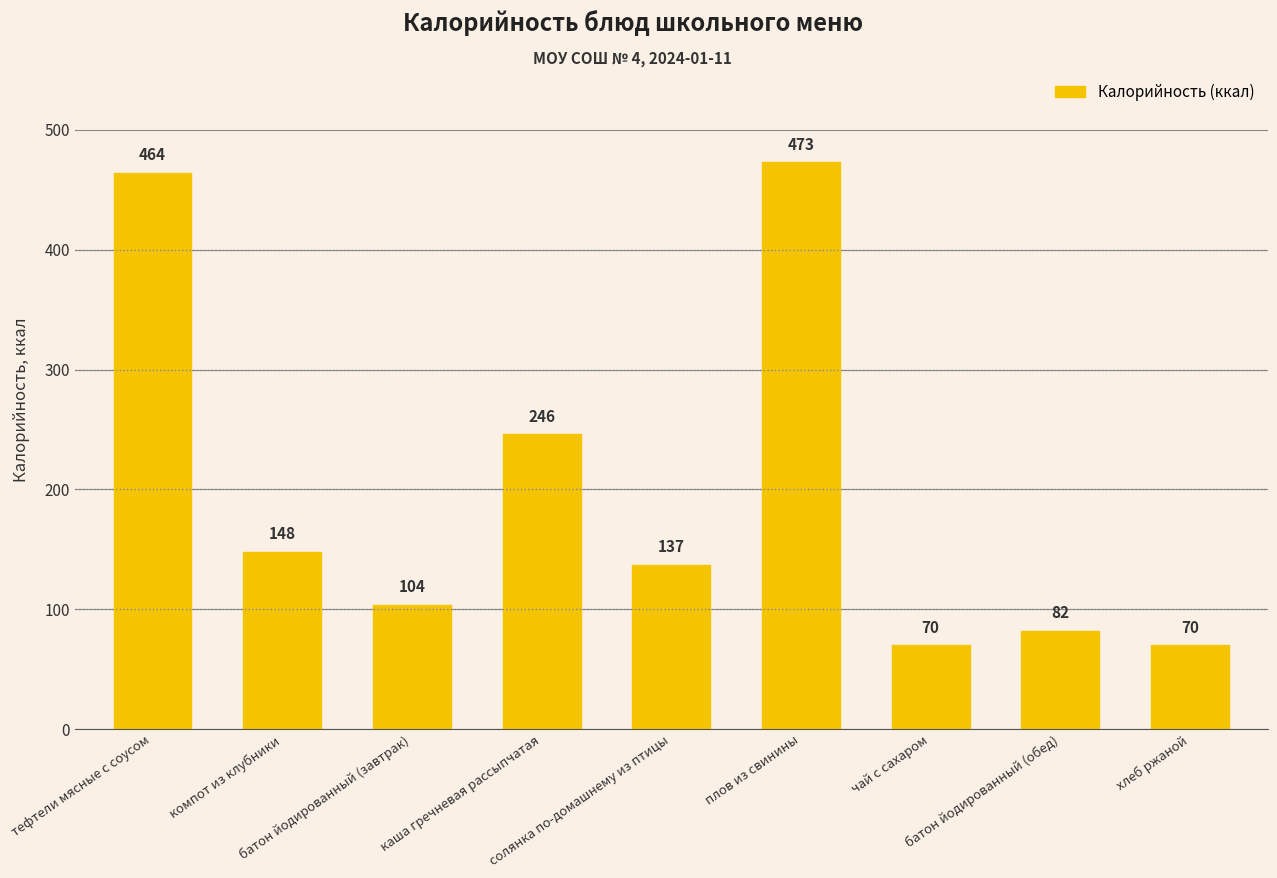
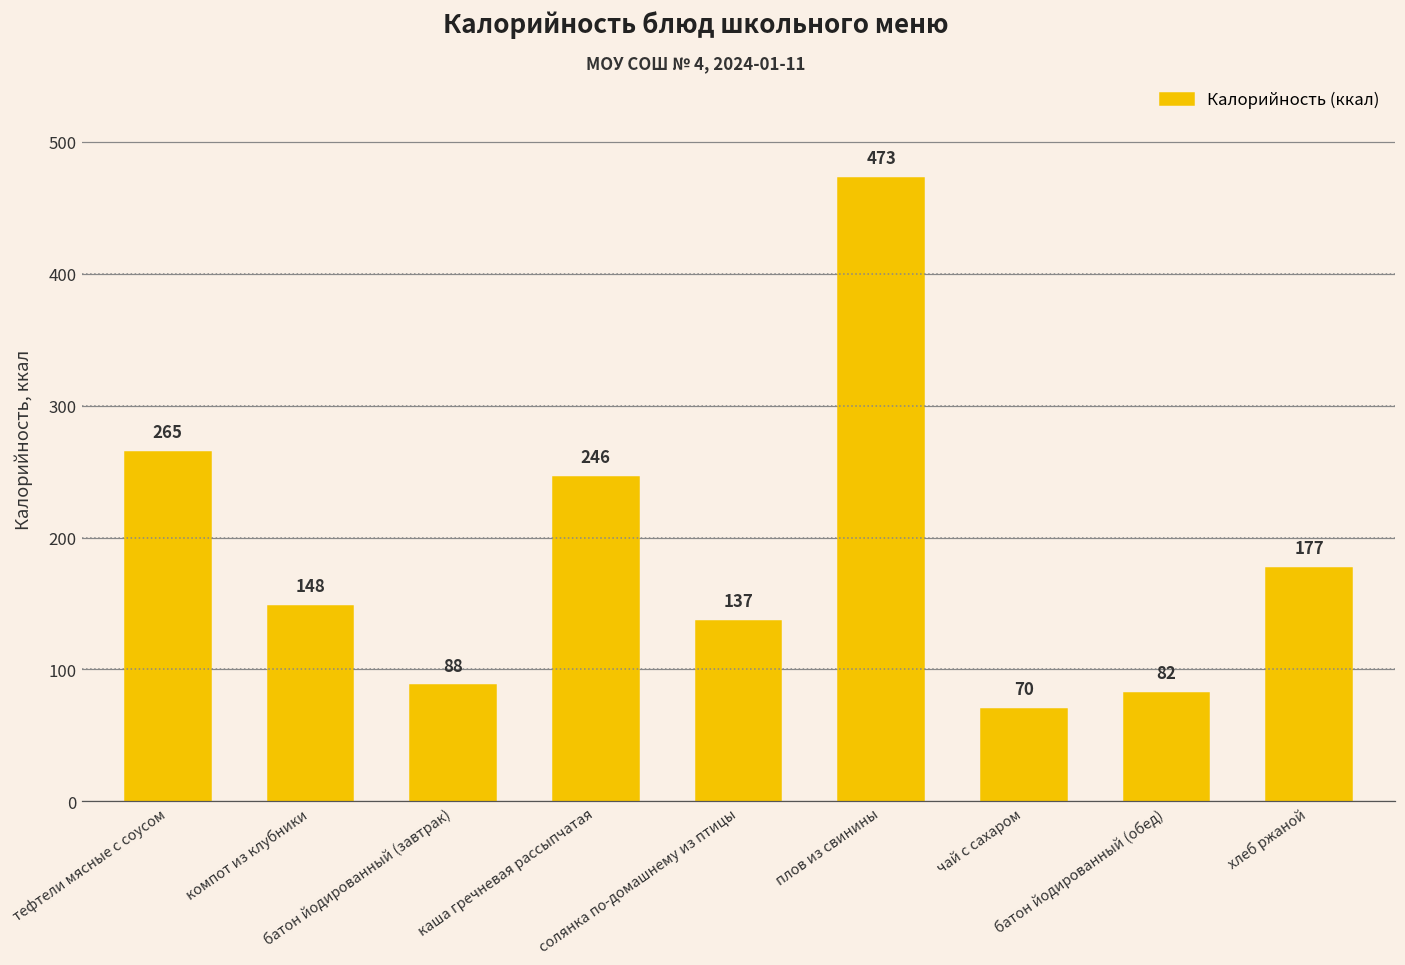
тефтели мясные с соусом: 464 -> 265
батон йодированный (завтрак): 104 -> 88
хлеб ржаной: 70 -> 177
